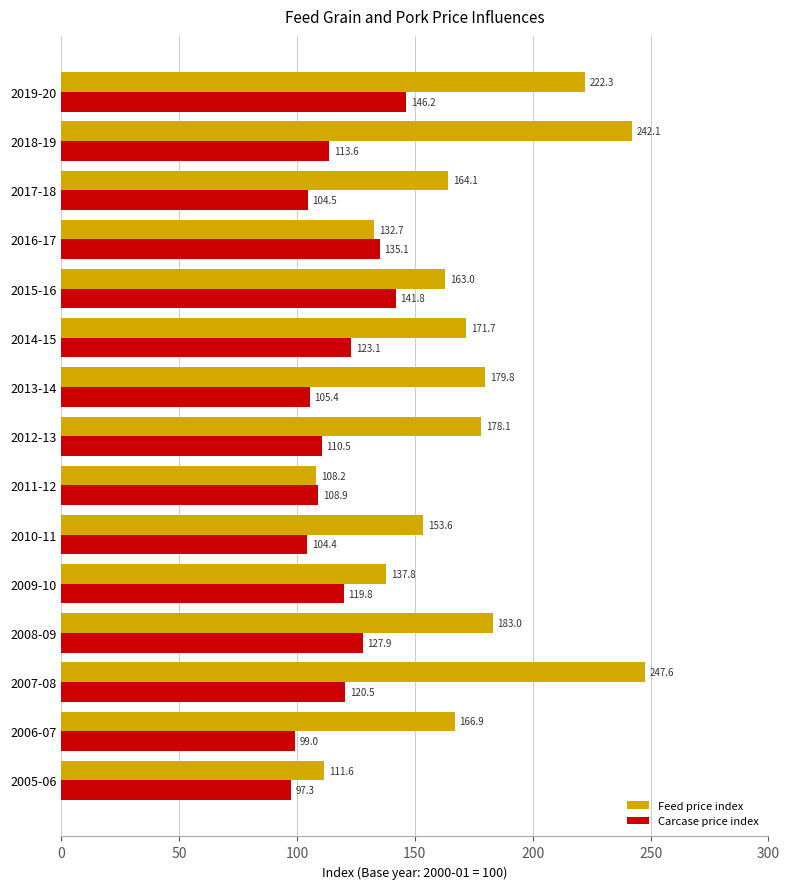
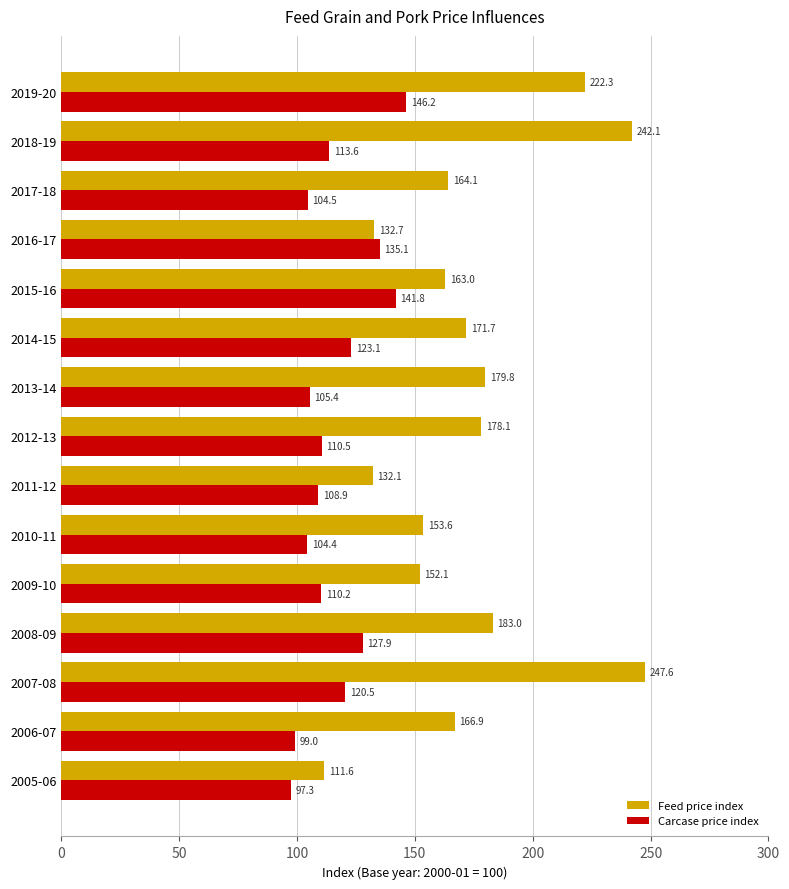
Feed price index, 2011-12: 108.2 -> 132.1
Feed price index, 2009-10: 137.8 -> 152.1
Carcase price index, 2009-10: 119.8 -> 110.2
